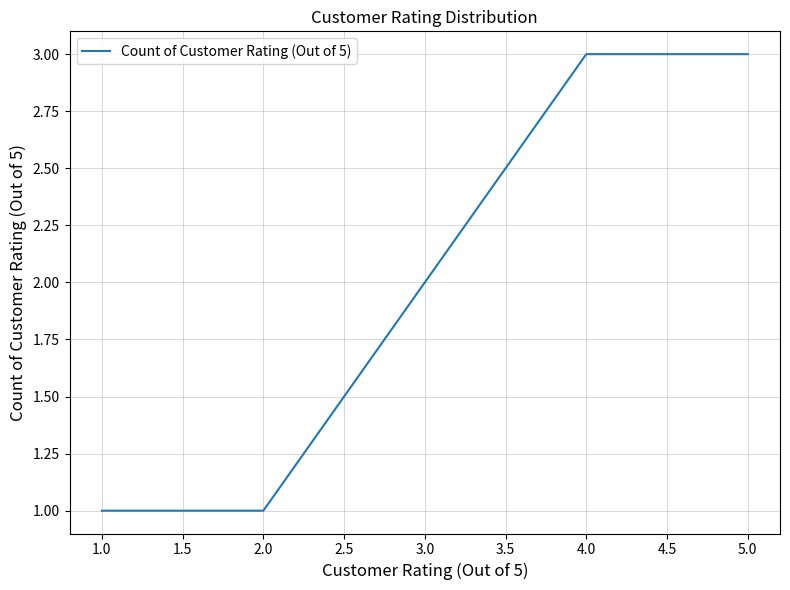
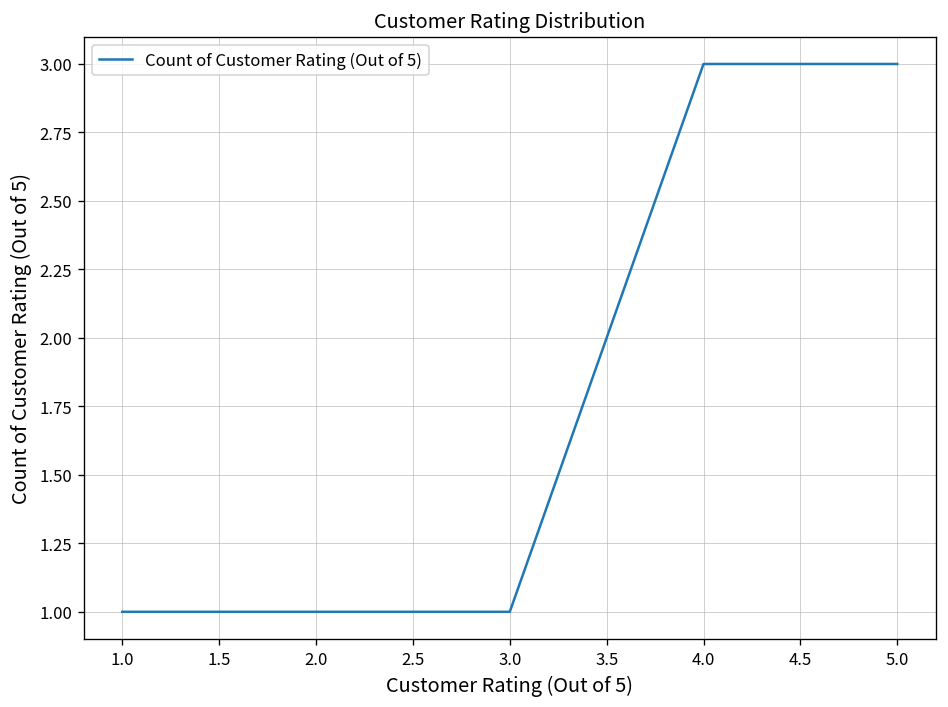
3.0: 2 -> 1
